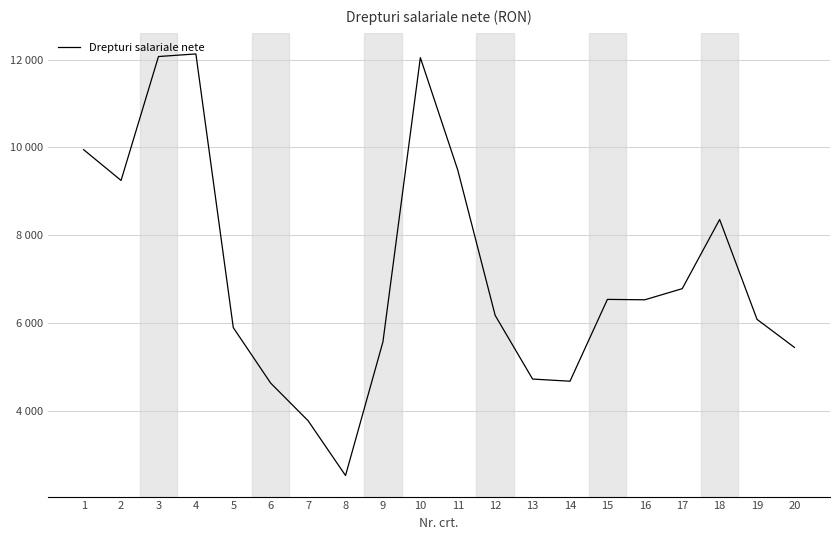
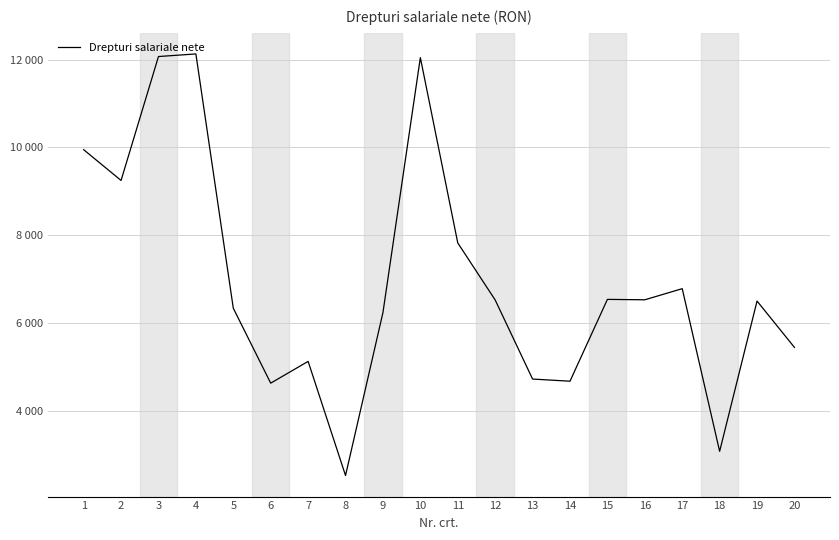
5: 5900 -> 6300
7: 3800 -> 5100
9: 5600 -> 6200
11: 9500 -> 7800
12: 6200 -> 6500
18: 8400 -> 3100
19: 6100 -> 6500
